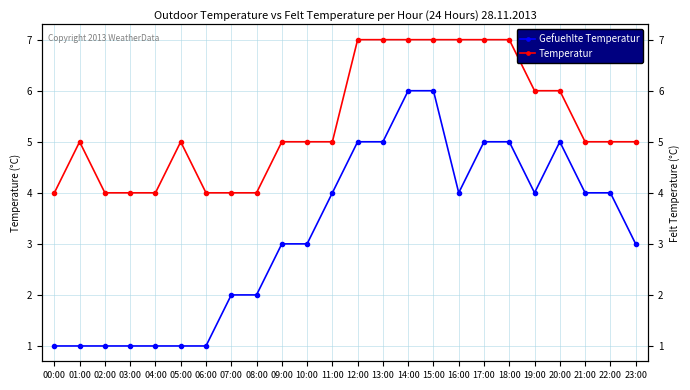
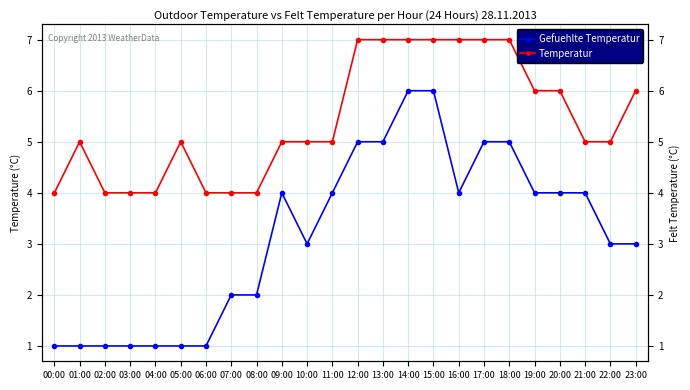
Gefuehlte Temperatur, 09:00: 3 -> 4
Gefuehlte Temperatur, 20:00: 5 -> 4
Gefuehlte Temperatur, 22:00: 4 -> 3
Temperatur, 23:00: 5 -> 6
